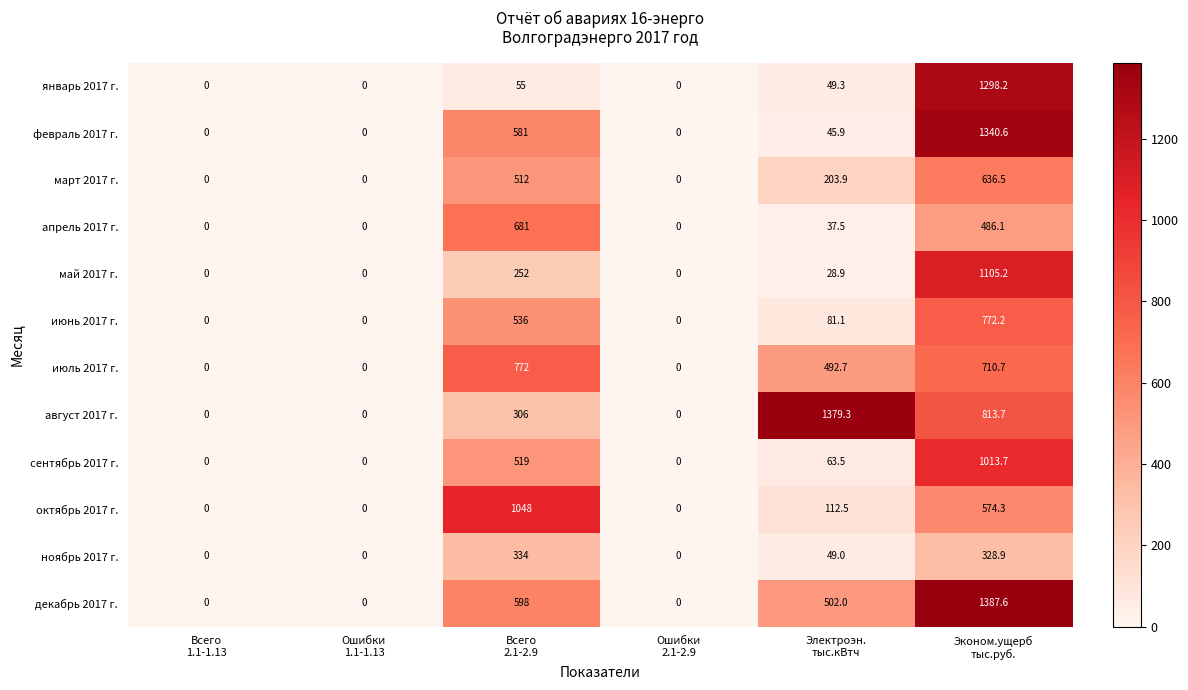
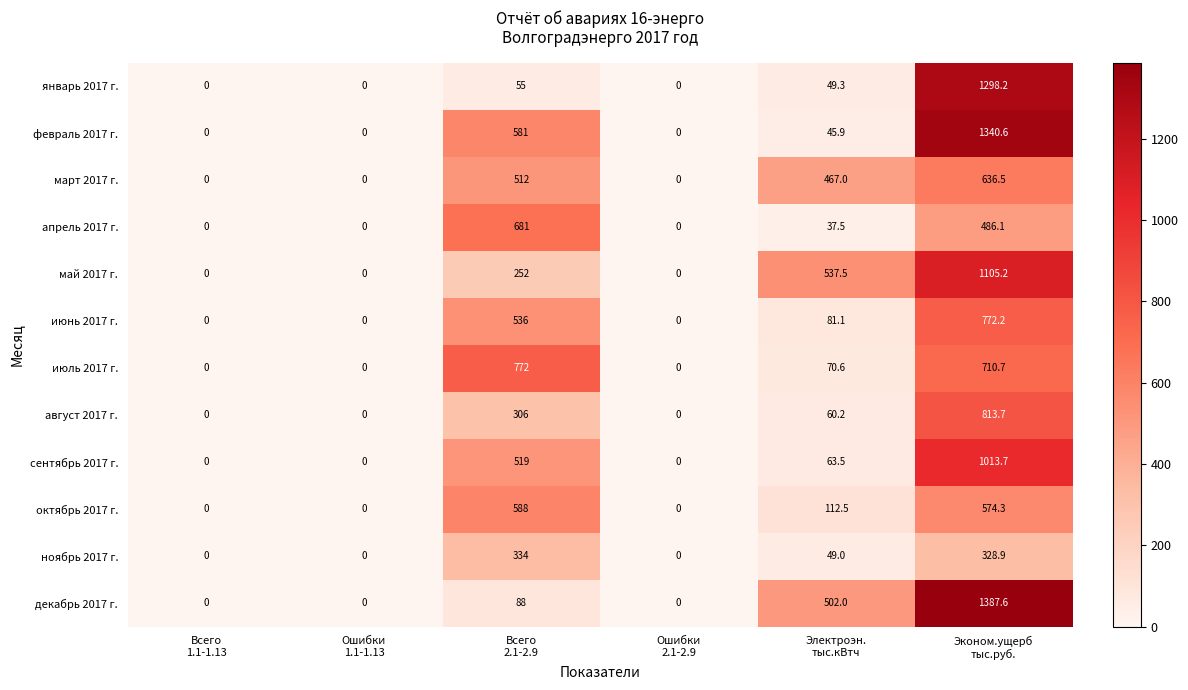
март 2017 г., Электроэн. тыс.кВтч: 203.9 -> 467.0
май 2017 г., Электроэн. тыс.кВтч: 28.9 -> 537.5
июль 2017 г., Электроэн. тыс.кВтч: 492.7 -> 70.6
август 2017 г., Электроэн. тыс.кВтч: 1379.3 -> 60.2
октябрь 2017 г., Всего 2.1-2.9: 1048 -> 588
декабрь 2017 г., Всего 2.1-2.9: 598 -> 88
